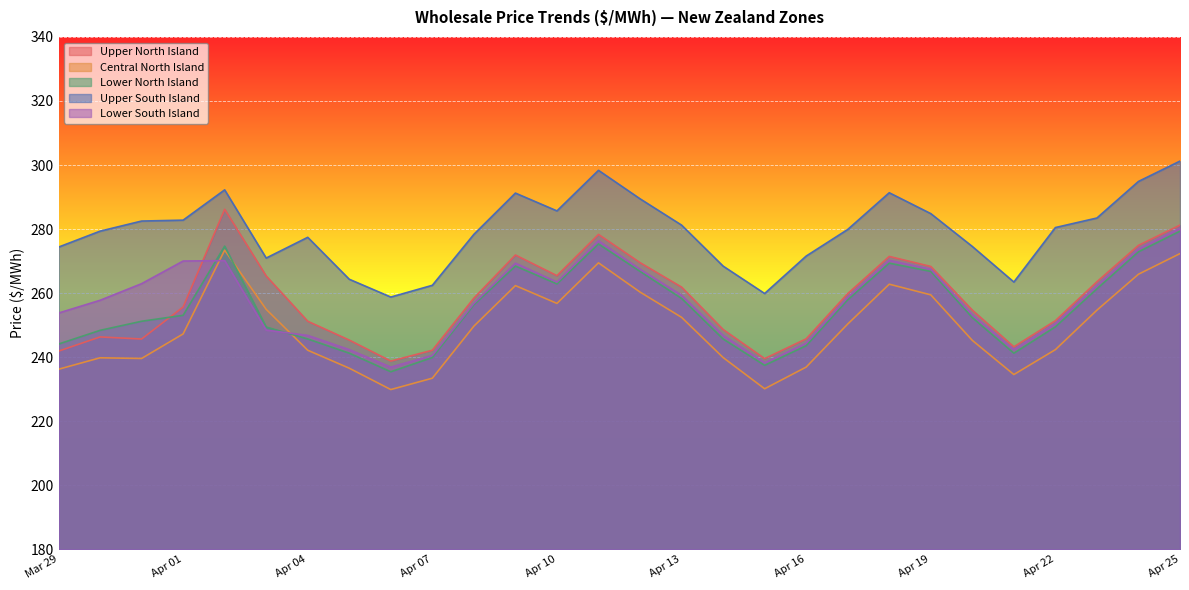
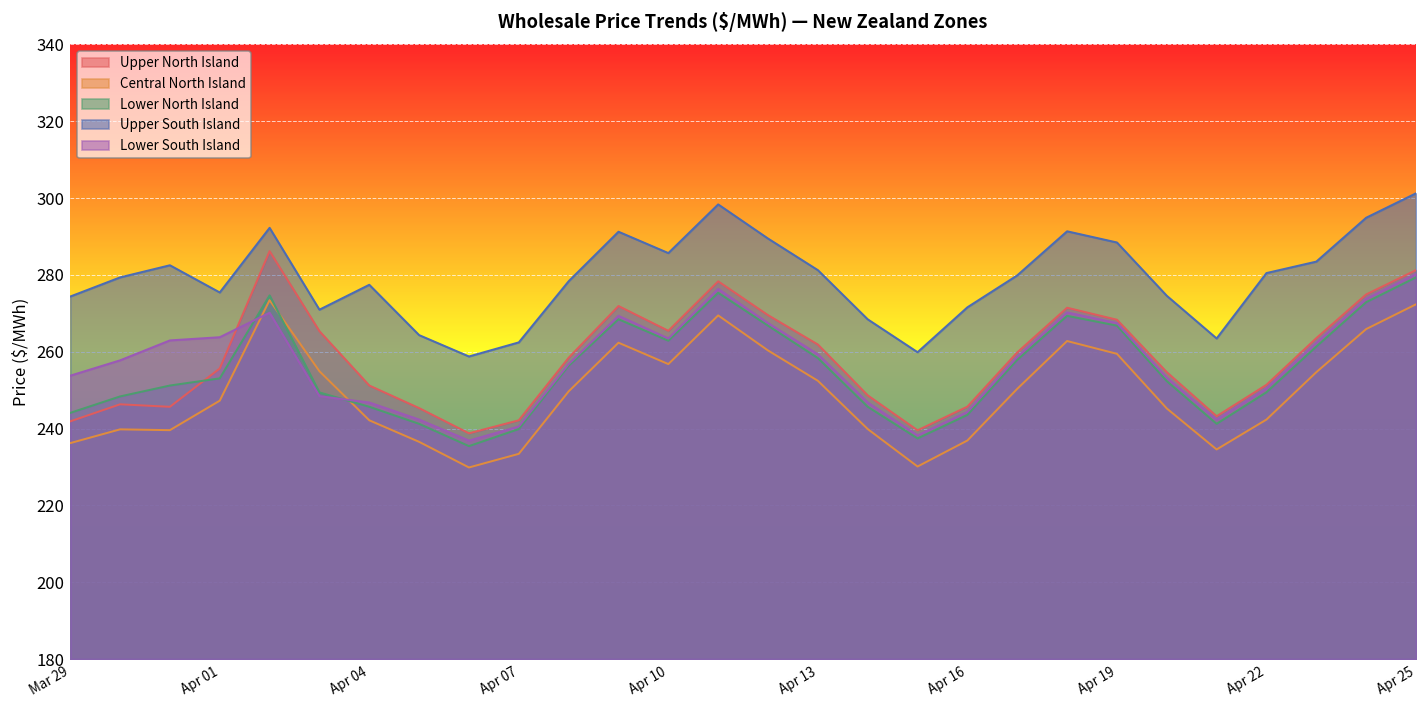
Upper South Island, Apr 01: 283 -> 275
Lower South Island, Apr 01: 270 -> 264
Upper South Island, Apr 19: 285 -> 288
